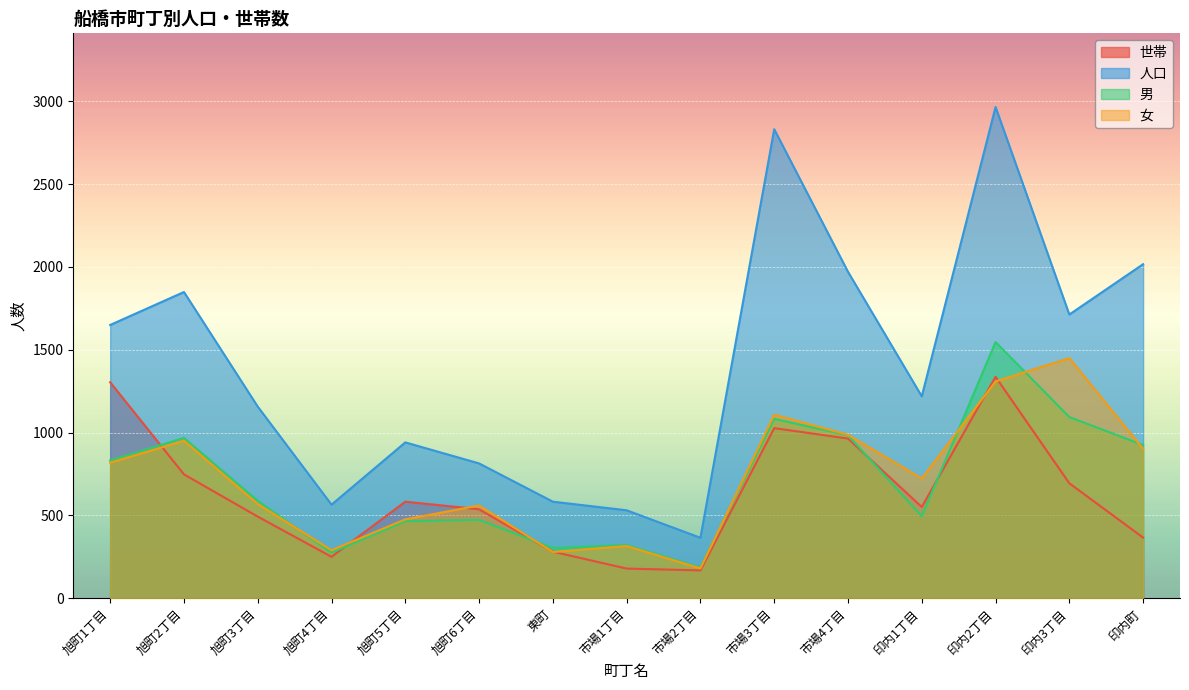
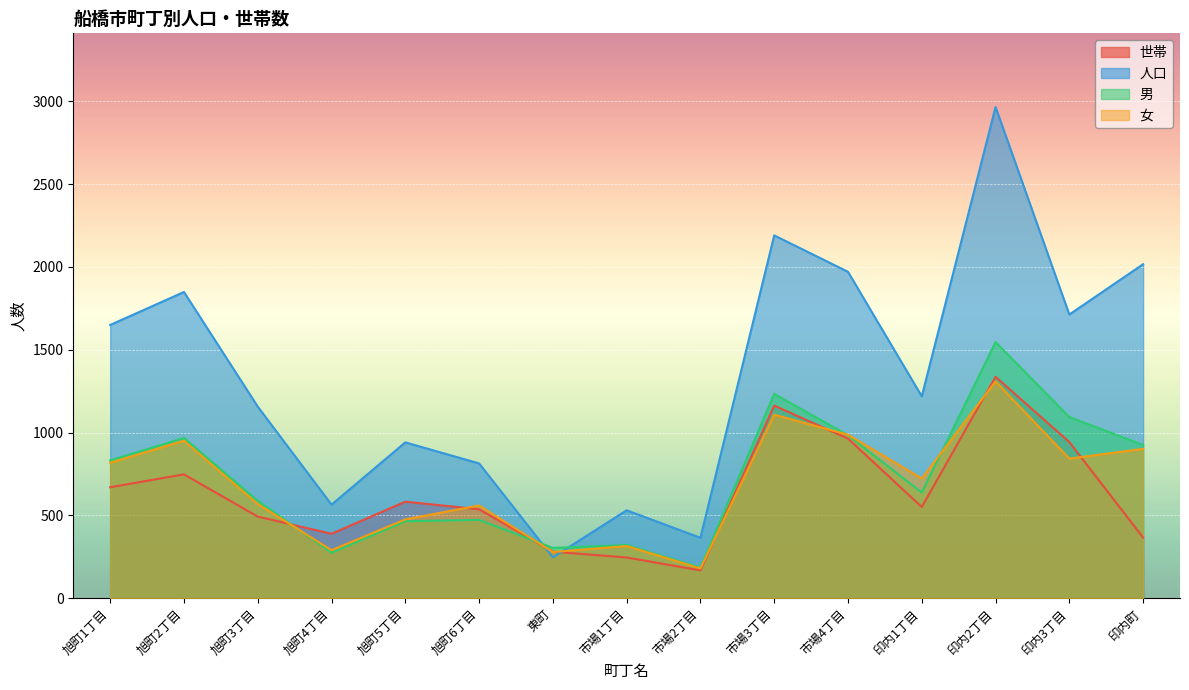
世帯, 旭町1丁目: 1300 -> 670
世帯, 旭町4丁目: 250 -> 390
人口, 東町: 580 -> 250
世帯, 市場1丁目: 180 -> 250
世帯, 市場3丁目: 1030 -> 1160
人口, 市場3丁目: 2830 -> 2190
男, 市場3丁目: 1080 -> 1230
男, 印内1丁目: 500 -> 640
世帯, 印内3丁目: 690 -> 940
女, 印内3丁目: 1450 -> 840
